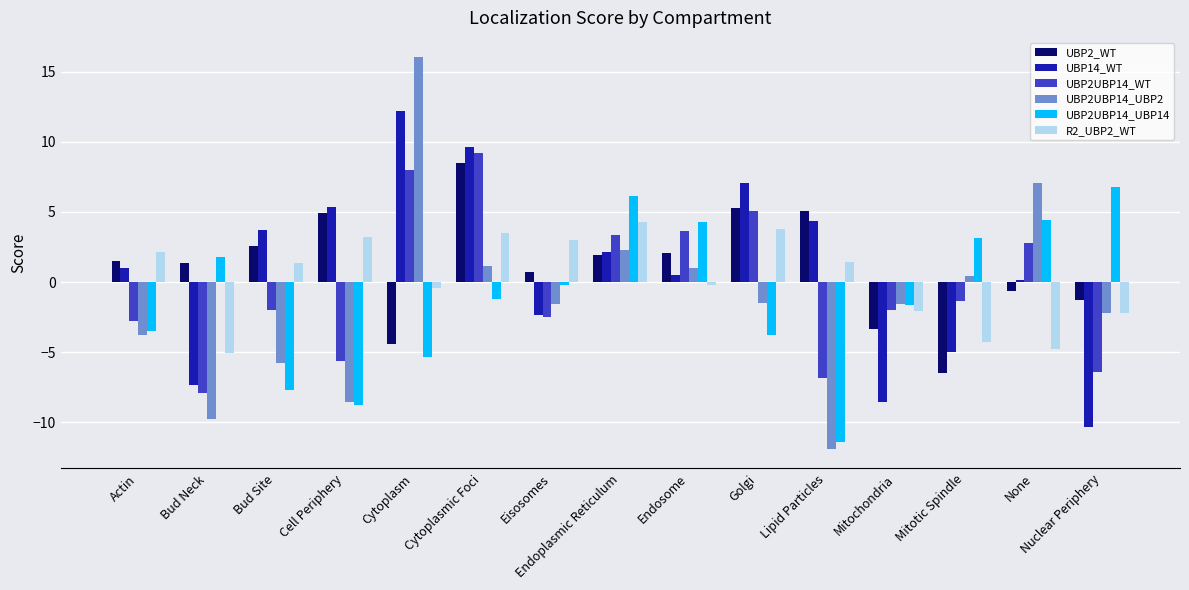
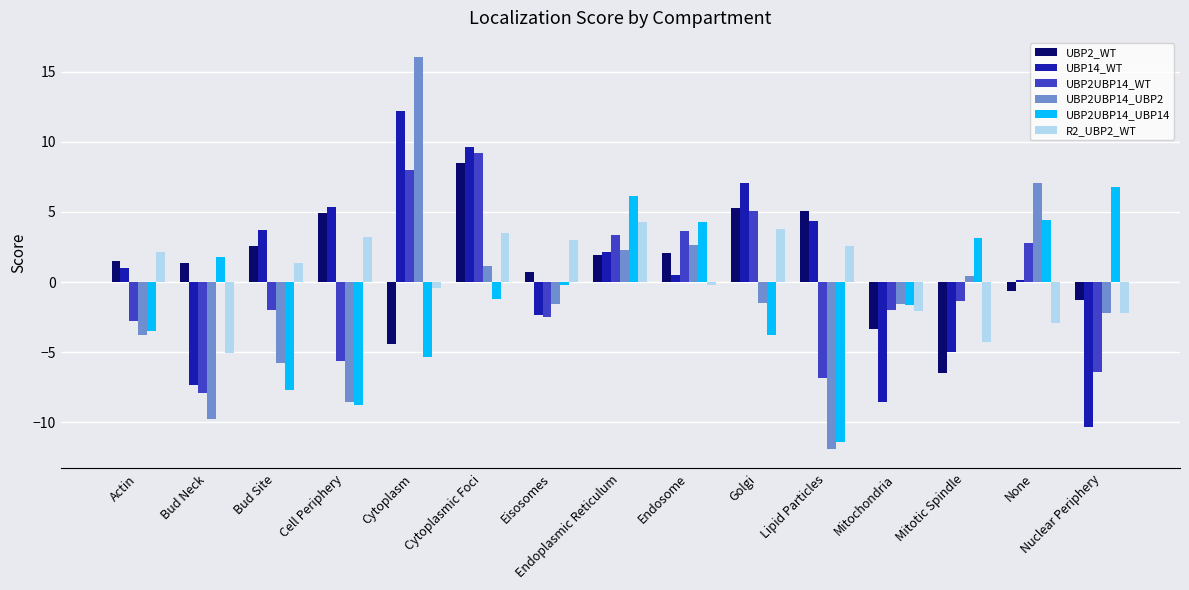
UBP2UBP14_UBP2, Endosome: 1.0 -> 2.7
R2_UBP2_WT, Lipid Particles: 1.5 -> 2.6
R2_UBP2_WT, None: -4.8 -> -2.9
